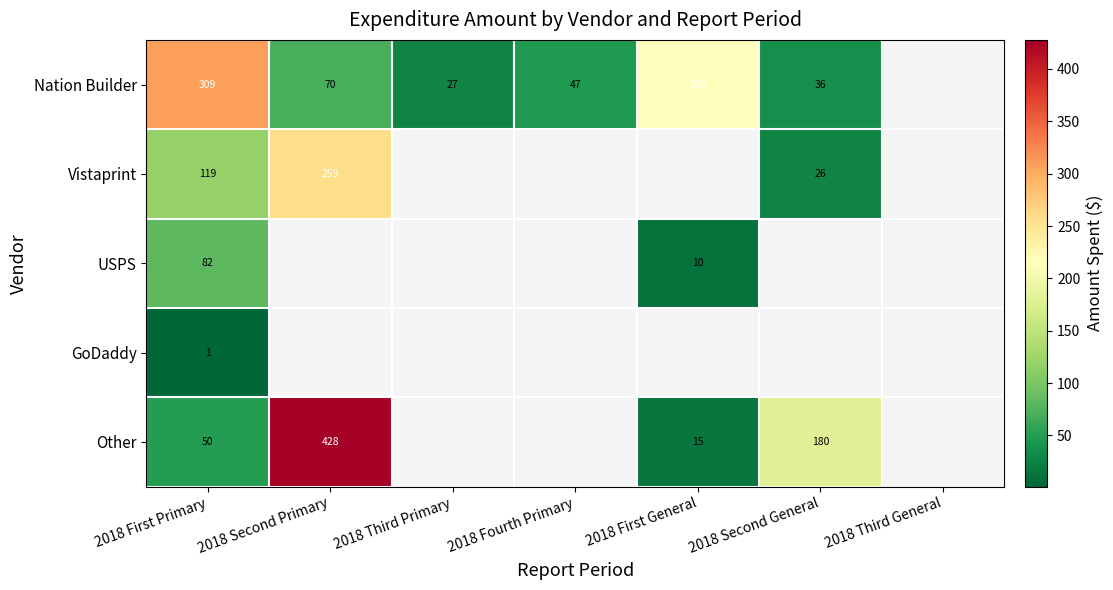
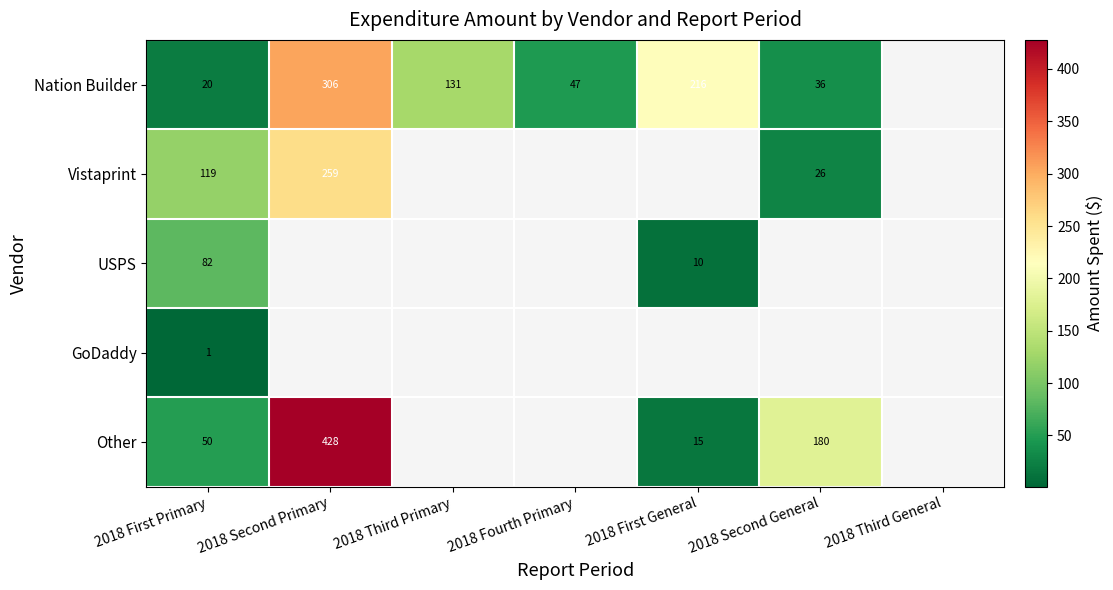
Nation Builder, 2018 First Primary: 309 -> 20
Nation Builder, 2018 Second Primary: 70 -> 306
Nation Builder, 2018 Third Primary: 27 -> 131
